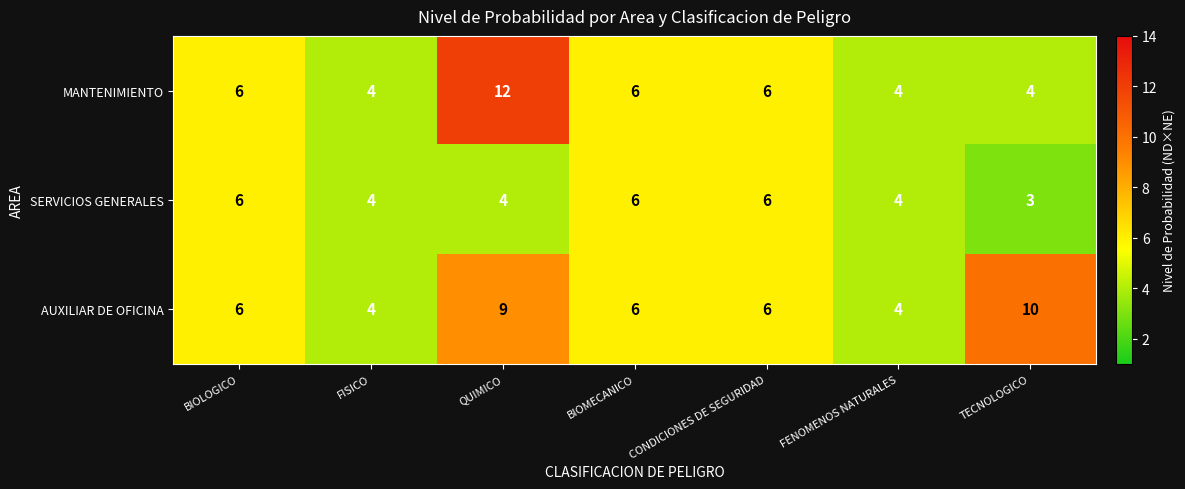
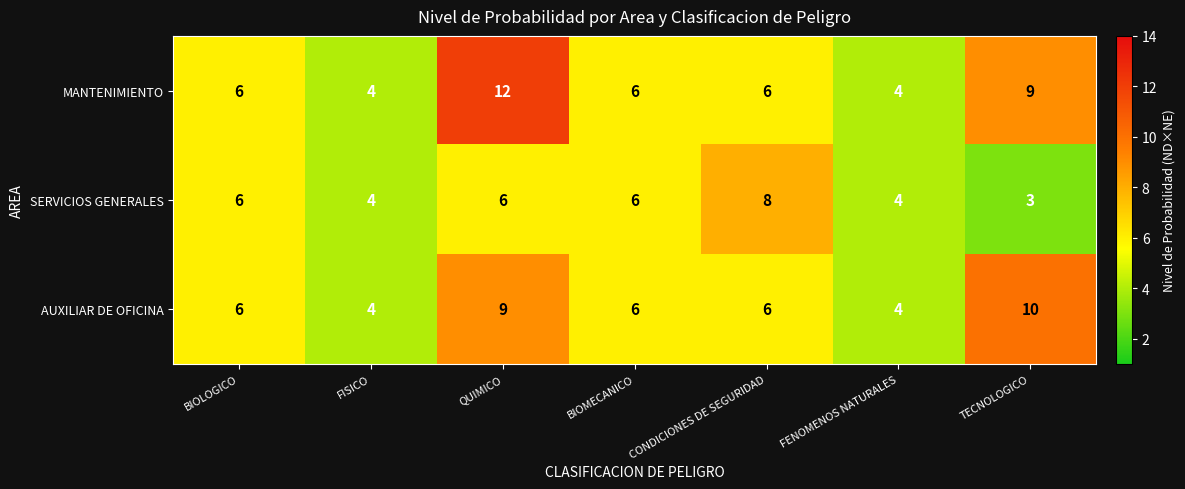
MANTENIMIENTO, TECNOLOGICO: 4 -> 9
SERVICIOS GENERALES, QUIMICO: 4 -> 6
SERVICIOS GENERALES, CONDICIONES DE SEGURIDAD: 6 -> 8
